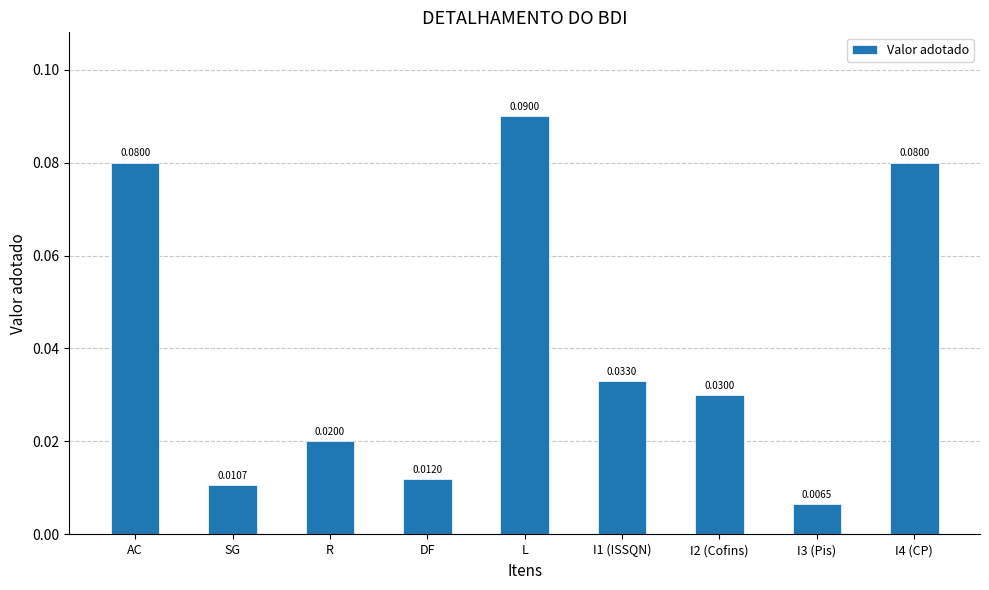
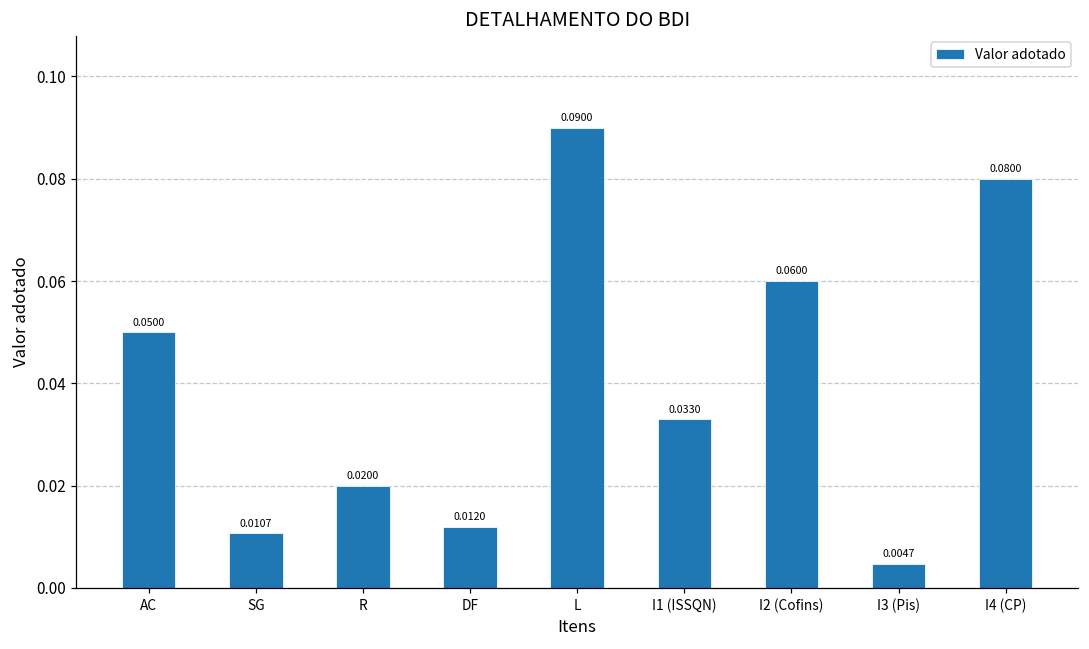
AC: 0.0800 -> 0.0500
I2 (Cofins): 0.0300 -> 0.0600
I3 (Pis): 0.0065 -> 0.0047
